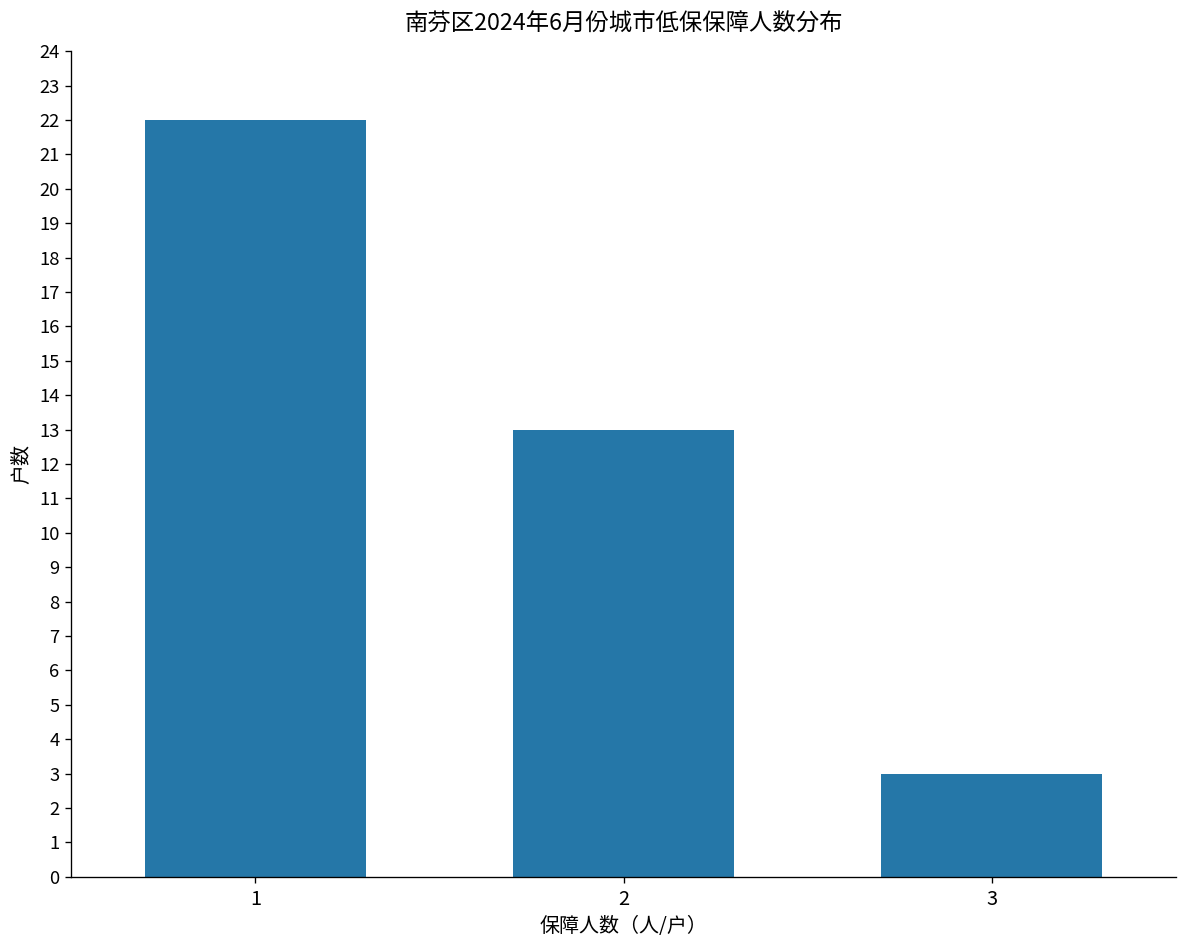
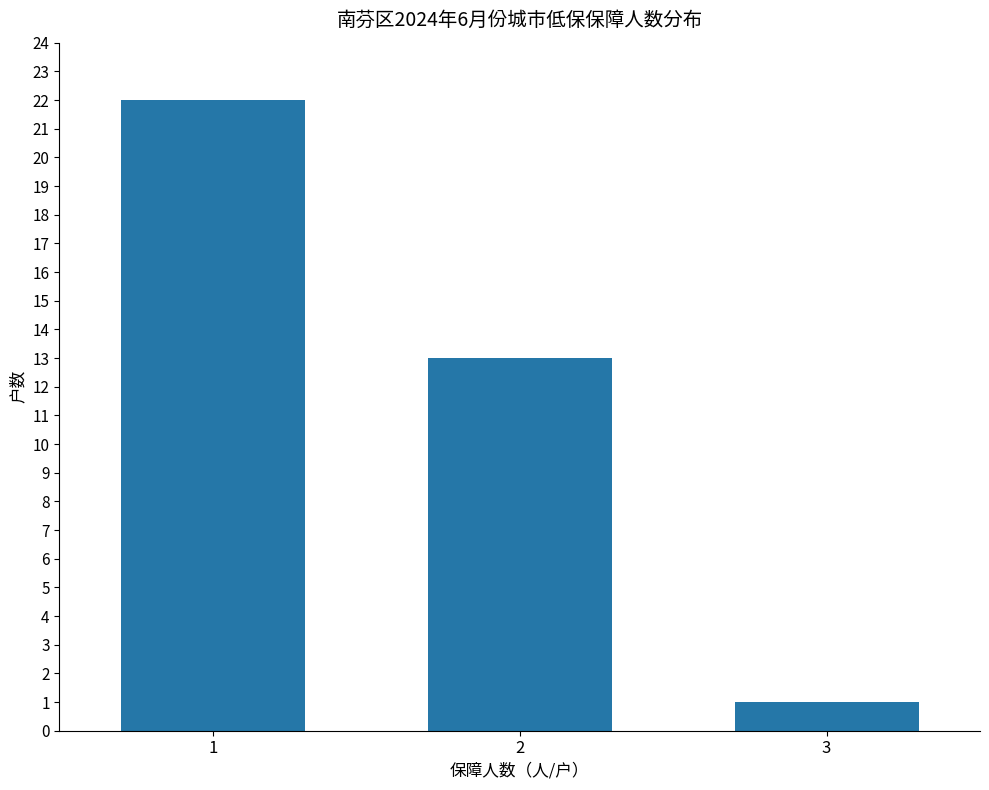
3: 3 -> 1
